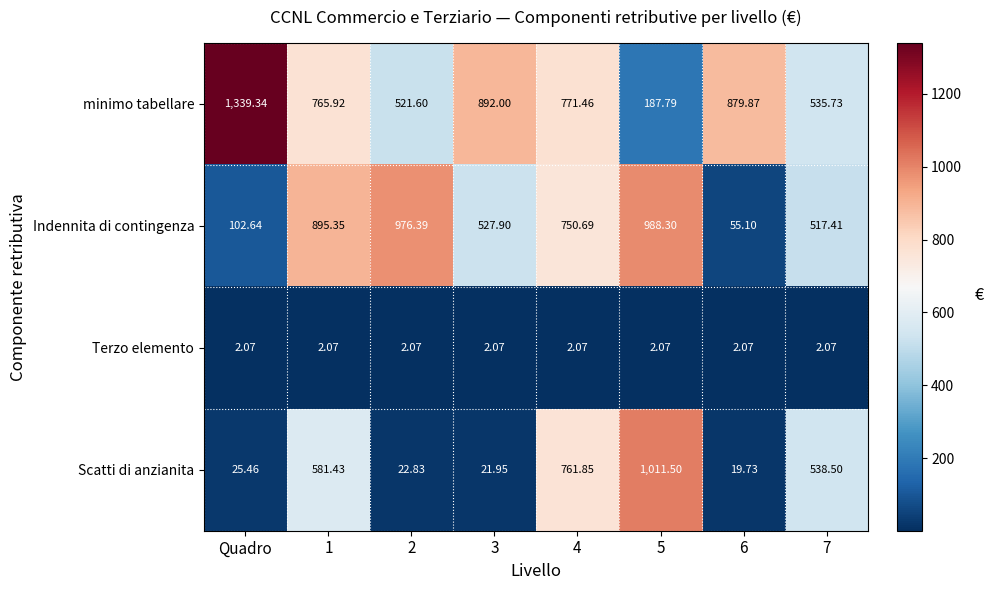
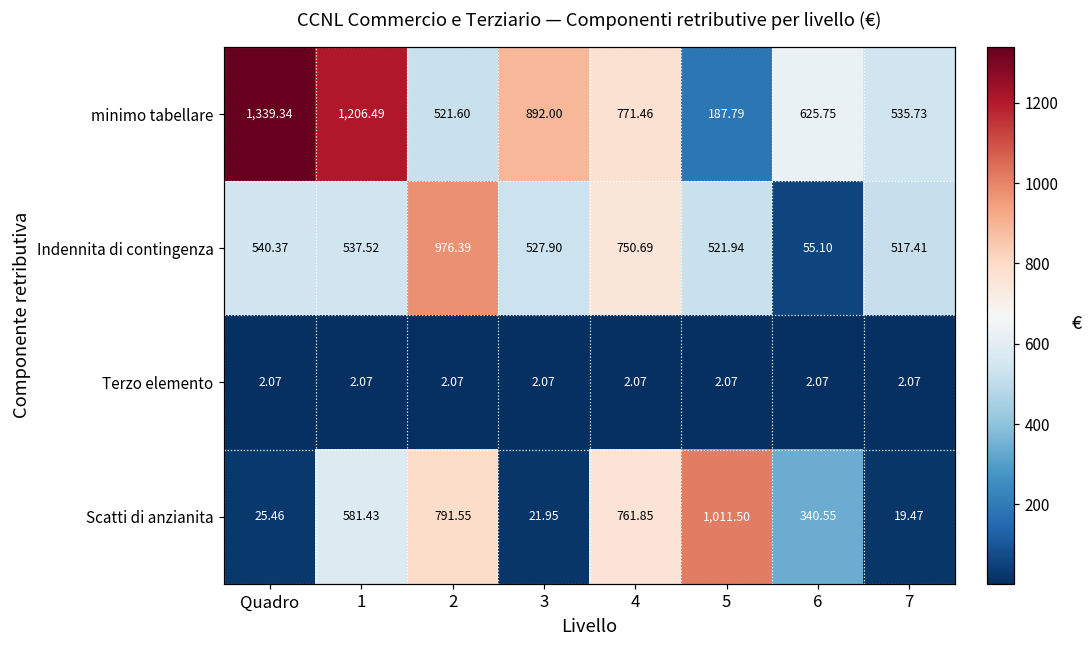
minimo tabellare, 1: 765.92 -> 1,206.49
minimo tabellare, 6: 879.87 -> 625.75
Indennita di contingenza, Quadro: 102.64 -> 540.37
Indennita di contingenza, 1: 895.35 -> 537.52
Indennita di contingenza, 5: 988.30 -> 521.94
Scatti di anzianita, 2: 22.83 -> 791.55
Scatti di anzianita, 6: 19.73 -> 340.55
Scatti di anzianita, 7: 538.50 -> 19.47
